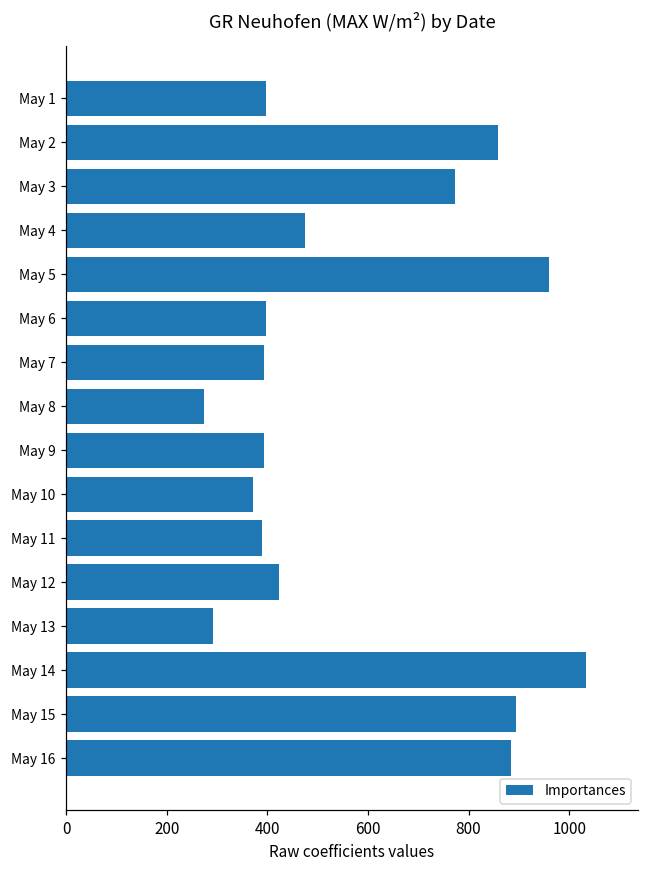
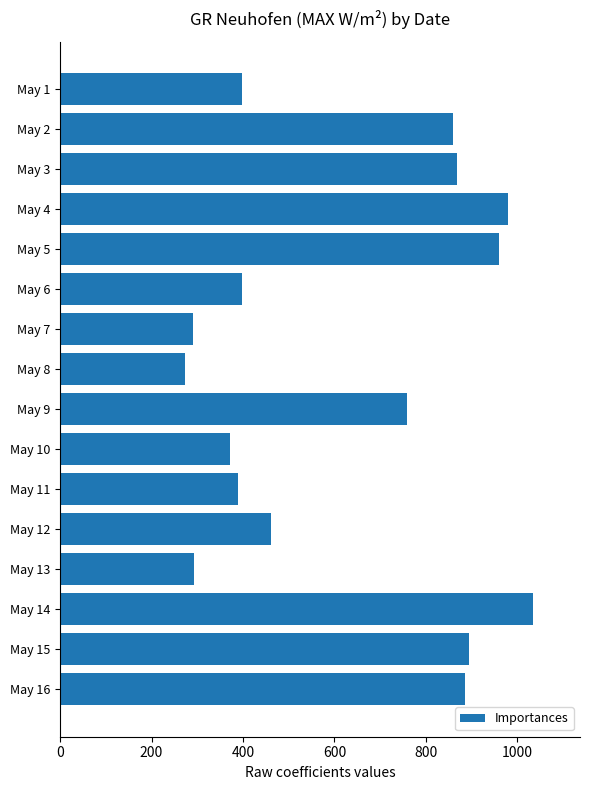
May 3: 770 -> 870
May 4: 470 -> 980
May 7: 390 -> 290
May 9: 390 -> 760
May 12: 420 -> 460
